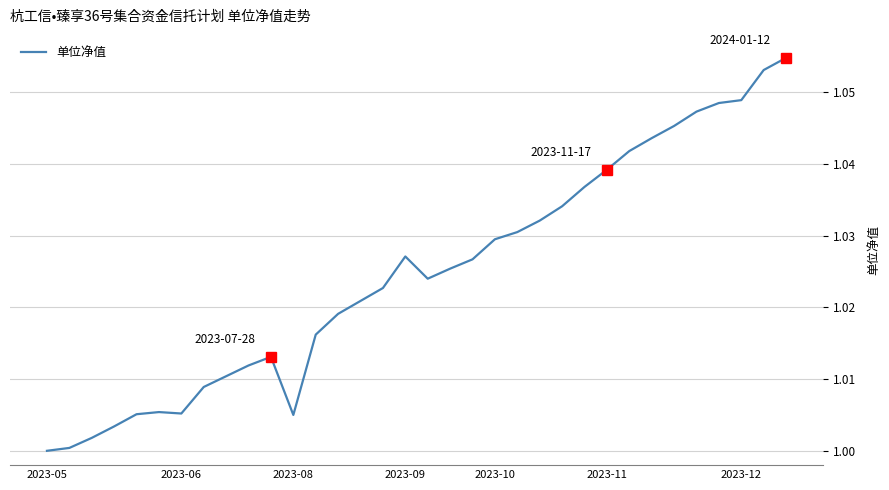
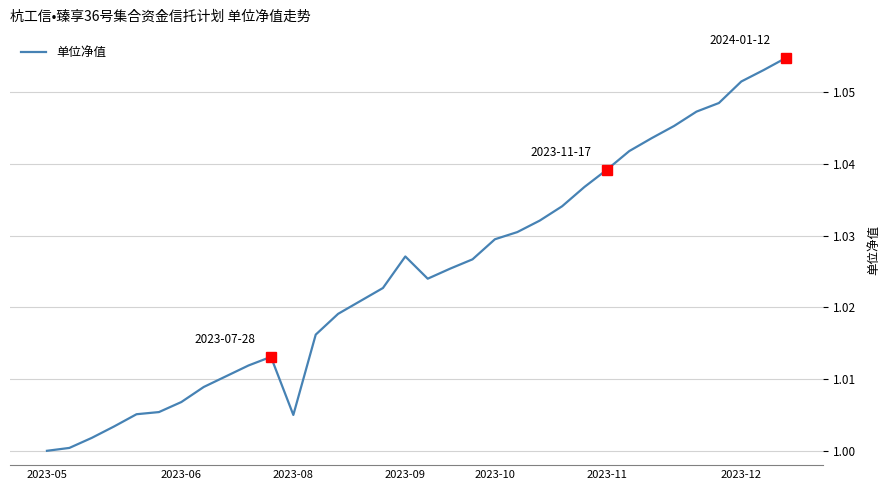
单位净值, 2023-06: 1.005 -> 1.007
单位净值, 2023-12: 1.049 -> 1.052
